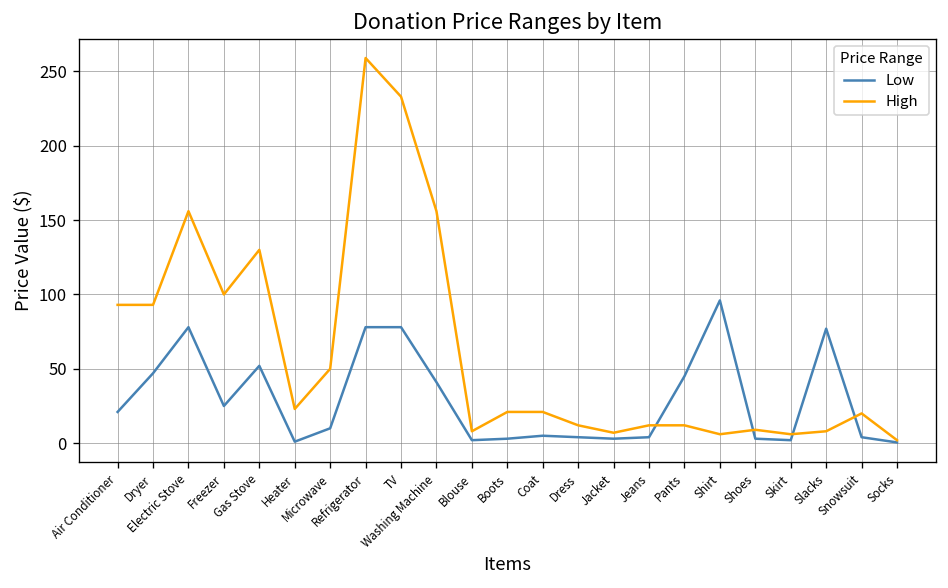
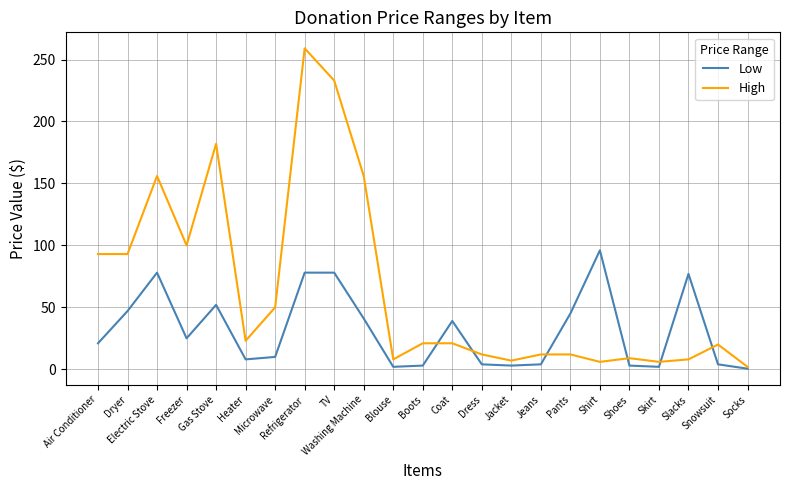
High, Gas Stove: 130 -> 182
Low, Heater: 1 -> 8
Low, Coat: 5 -> 39
